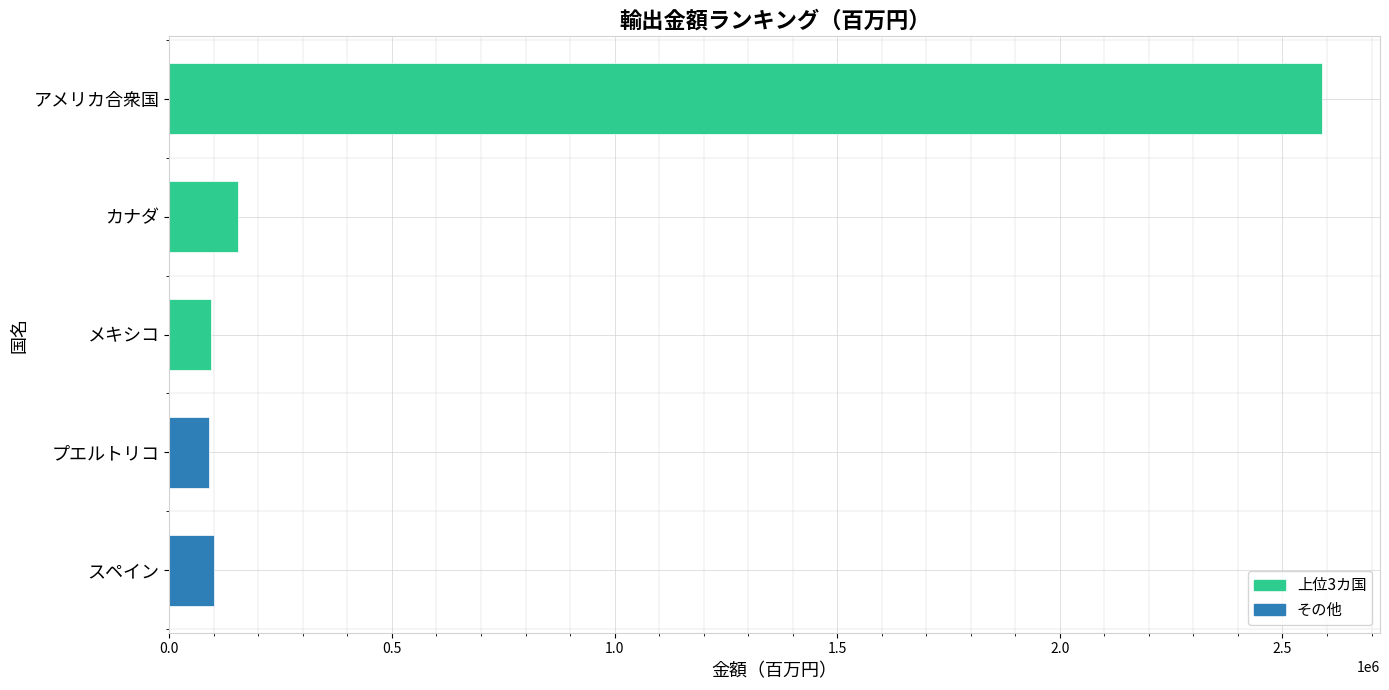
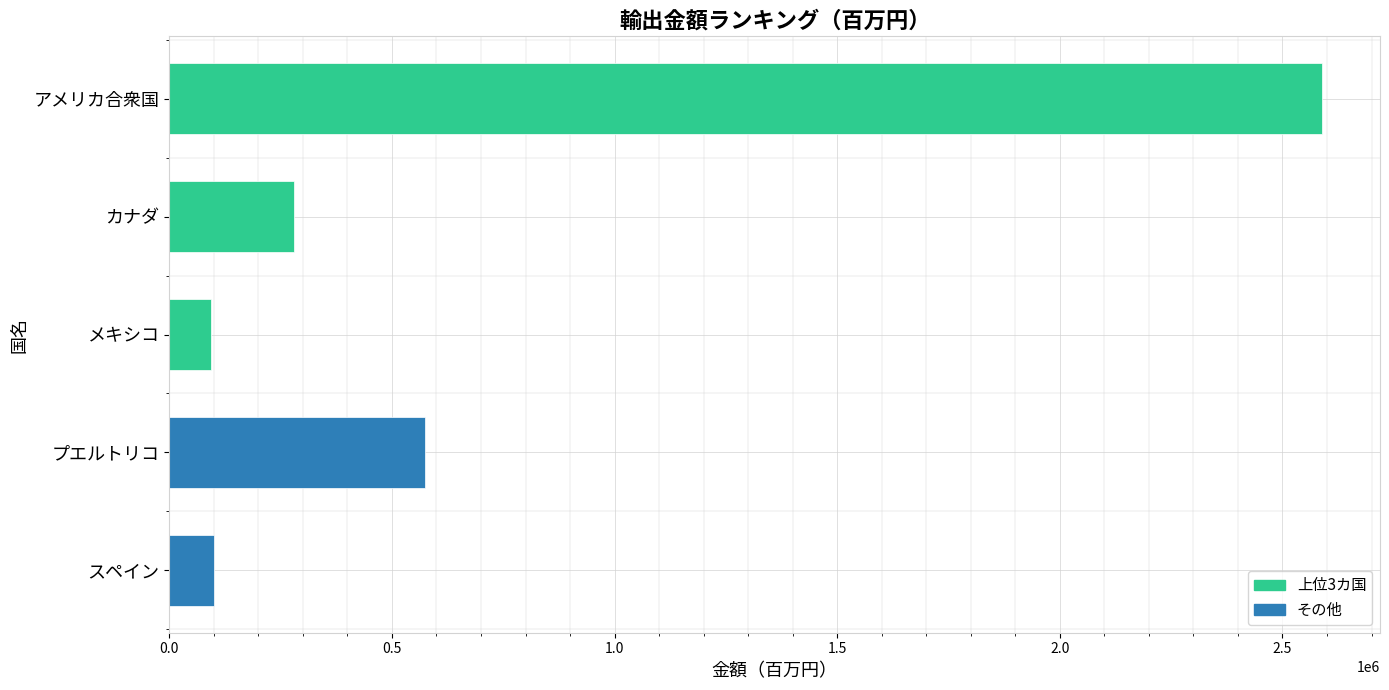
カナダ: 150000 -> 280000
プエルトリコ: 90000 -> 570000
